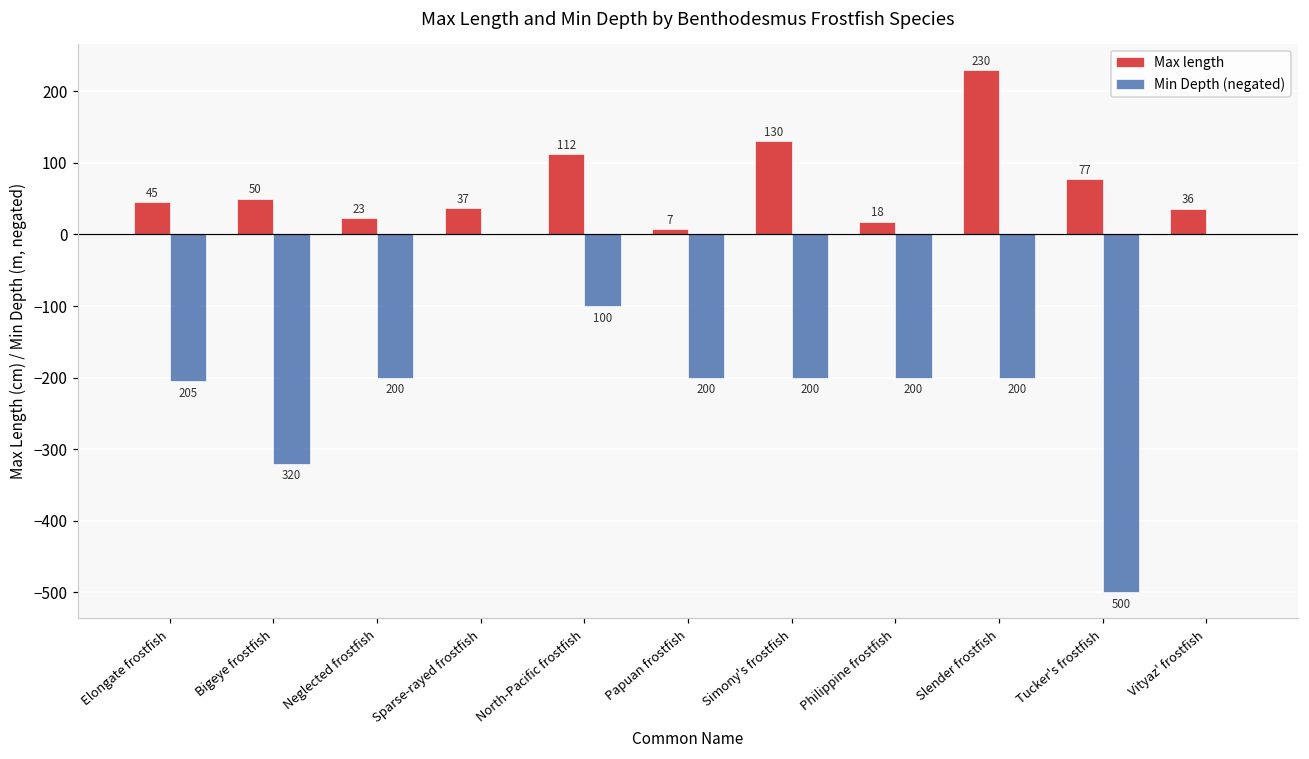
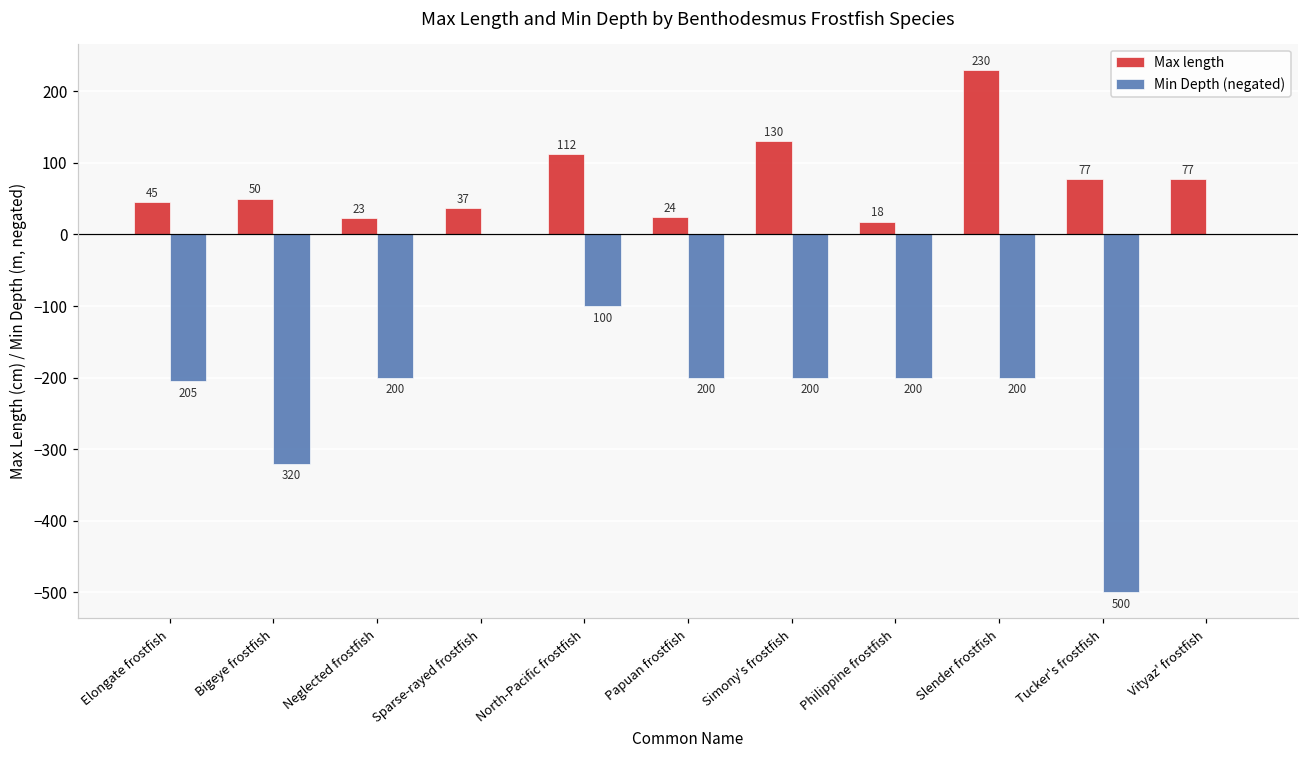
Max length, Papuan frostfish: 7 -> 24
Max length, Vityaz' frostfish: 36 -> 77
